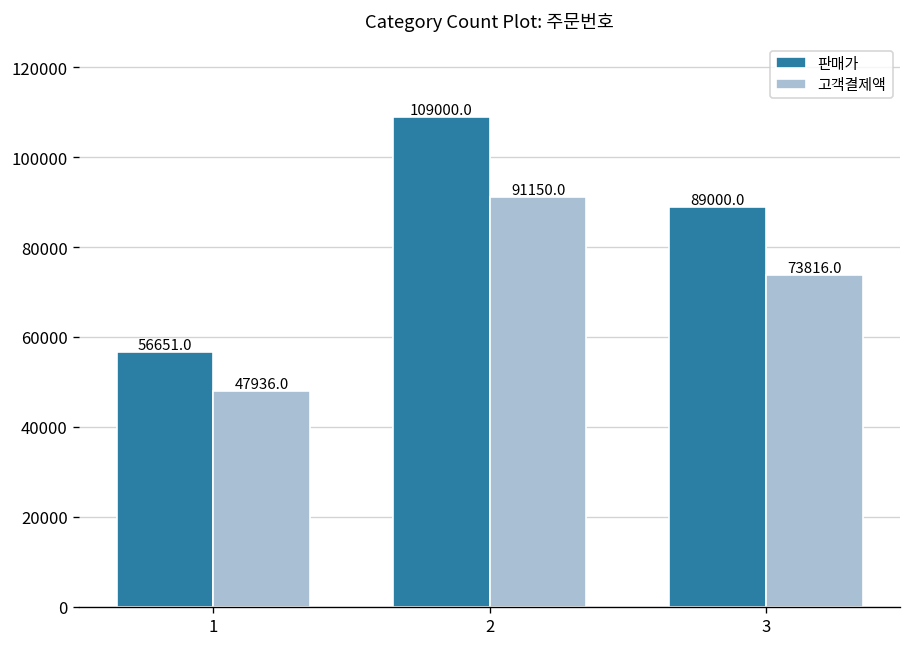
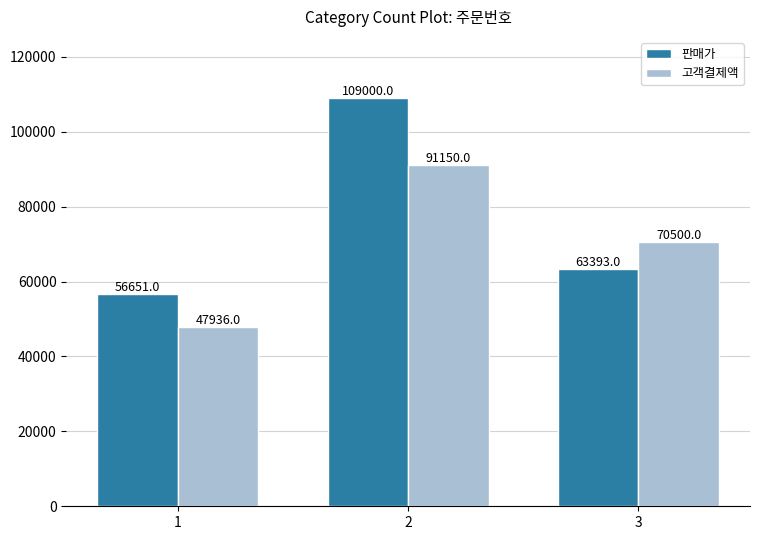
판매가, 3: 89000.0 -> 63393.0
고객결제액, 3: 73816.0 -> 70500.0
